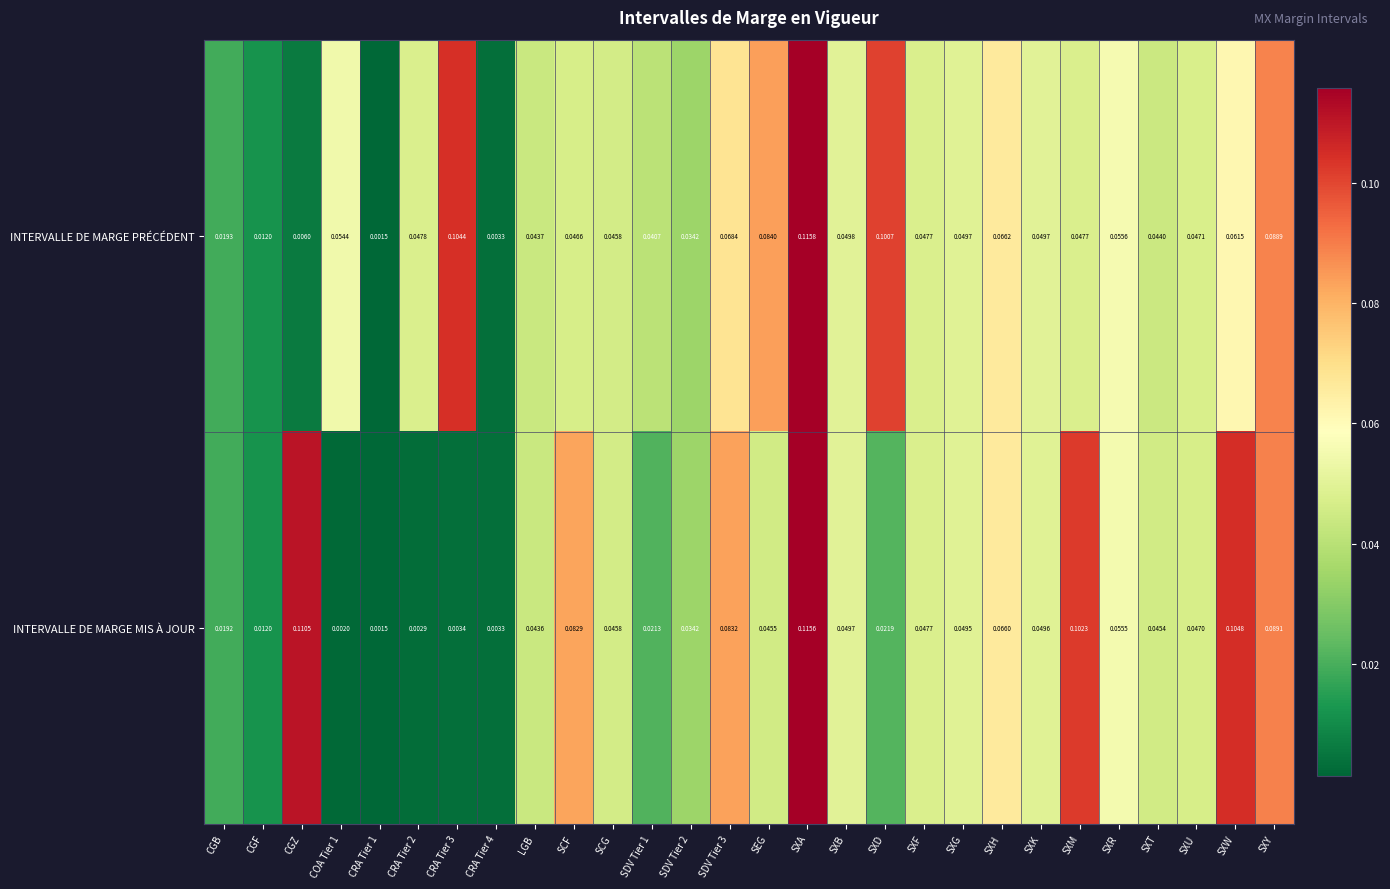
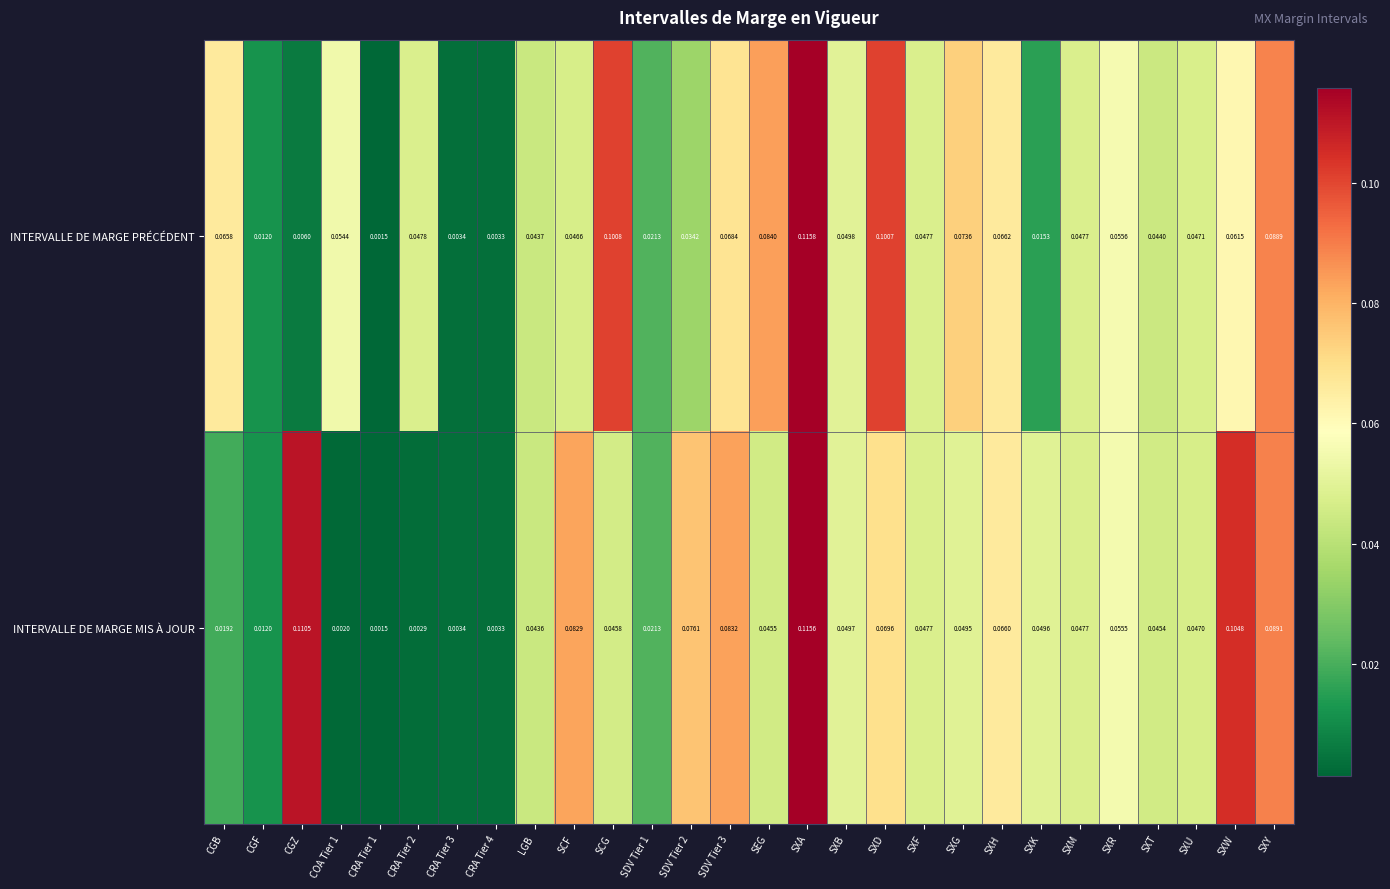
INTERVALLE DE MARGE PRÉCÉDENT, CGB: 0.0193 -> 0.0658
INTERVALLE DE MARGE PRÉCÉDENT, CRA Tier 3: 0.1044 -> 0.0034
INTERVALLE DE MARGE PRÉCÉDENT, SCG: 0.0458 -> 0.1008
INTERVALLE DE MARGE PRÉCÉDENT, SDV Tier 1: 0.0407 -> 0.0213
INTERVALLE DE MARGE PRÉCÉDENT, SXG: 0.0497 -> 0.0736
INTERVALLE DE MARGE PRÉCÉDENT, SXK: 0.0497 -> 0.0153
INTERVALLE DE MARGE MIS À JOUR, SDV Tier 2: 0.0342 -> 0.0761
INTERVALLE DE MARGE MIS À JOUR, SXD: 0.0219 -> 0.0696
INTERVALLE DE MARGE MIS À JOUR, SXM: 0.1023 -> 0.0477
